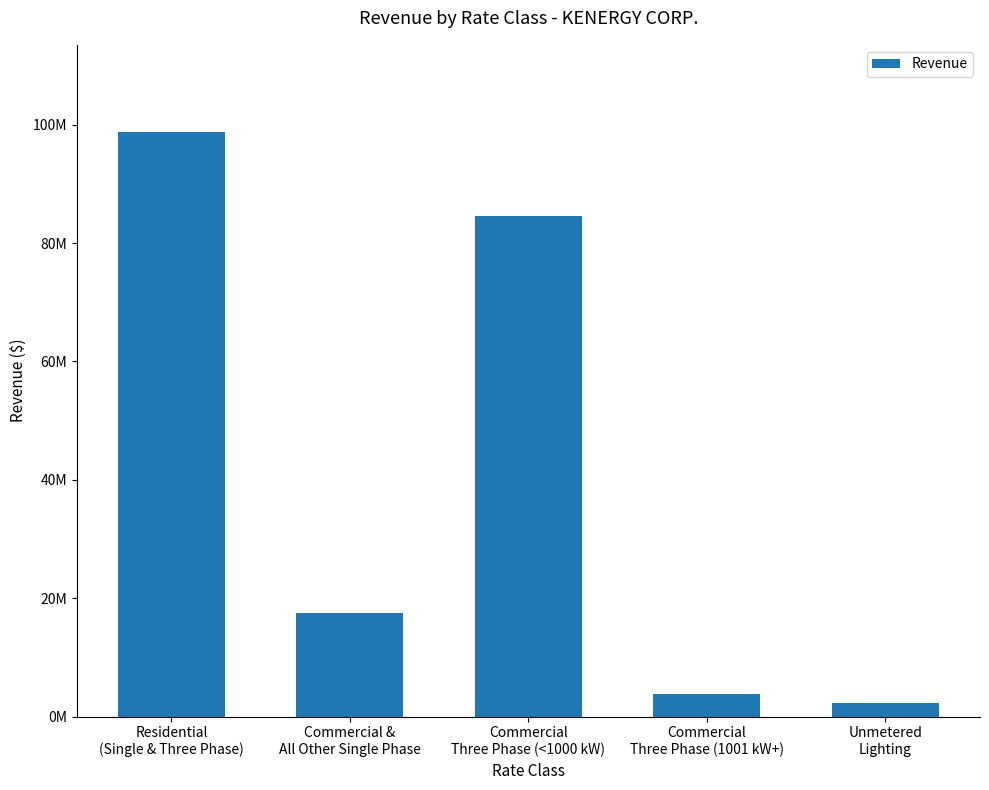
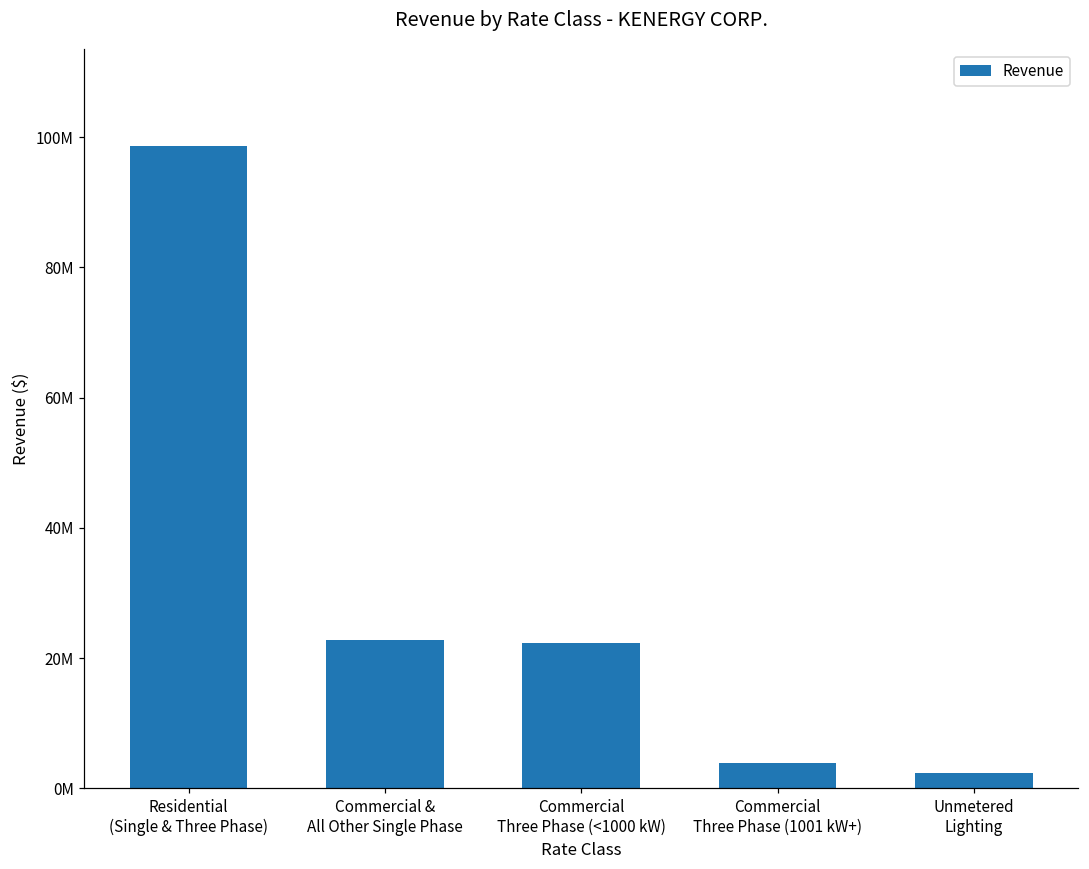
Commercial & All Other Single Phase: 18000000 -> 23000000
Commercial Three Phase (<1000 kW): 85000000 -> 22000000
